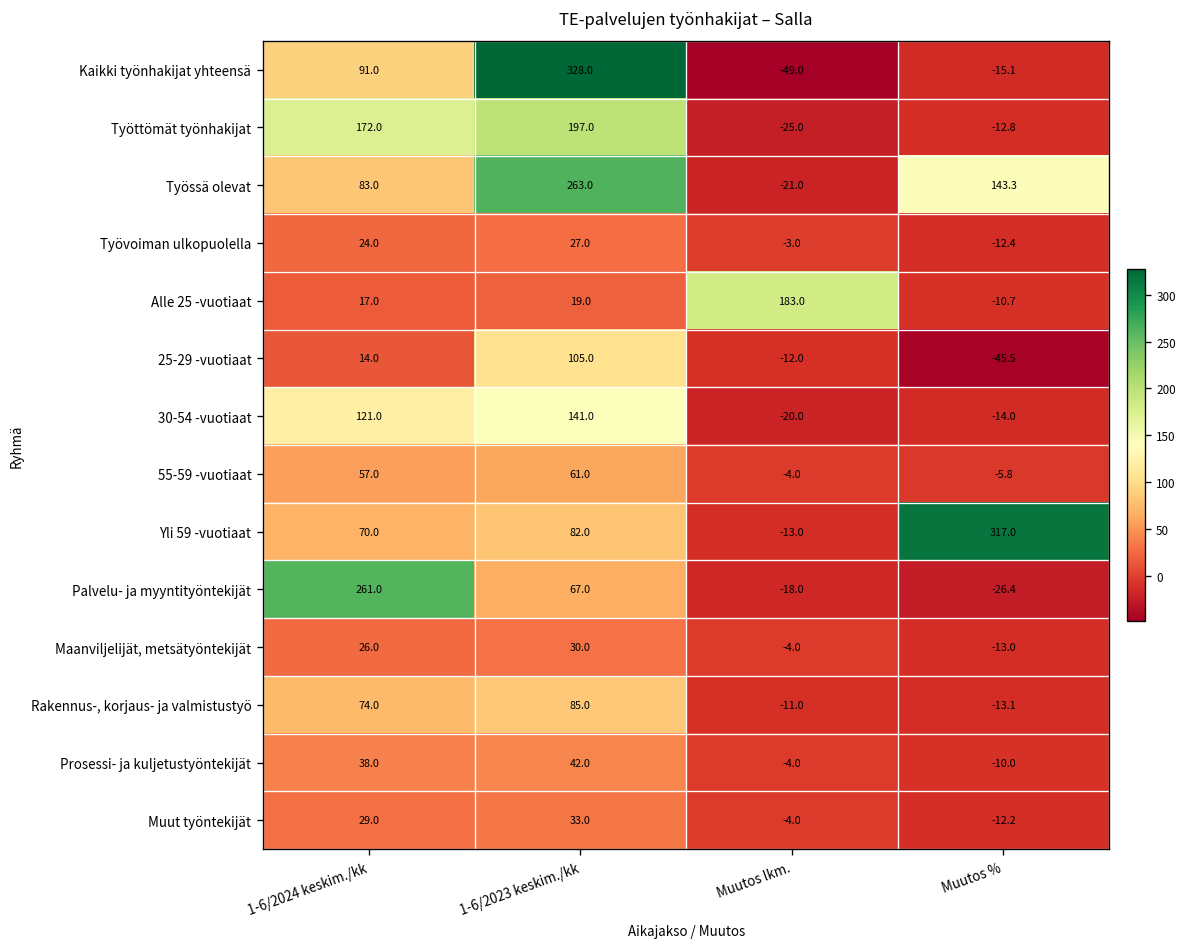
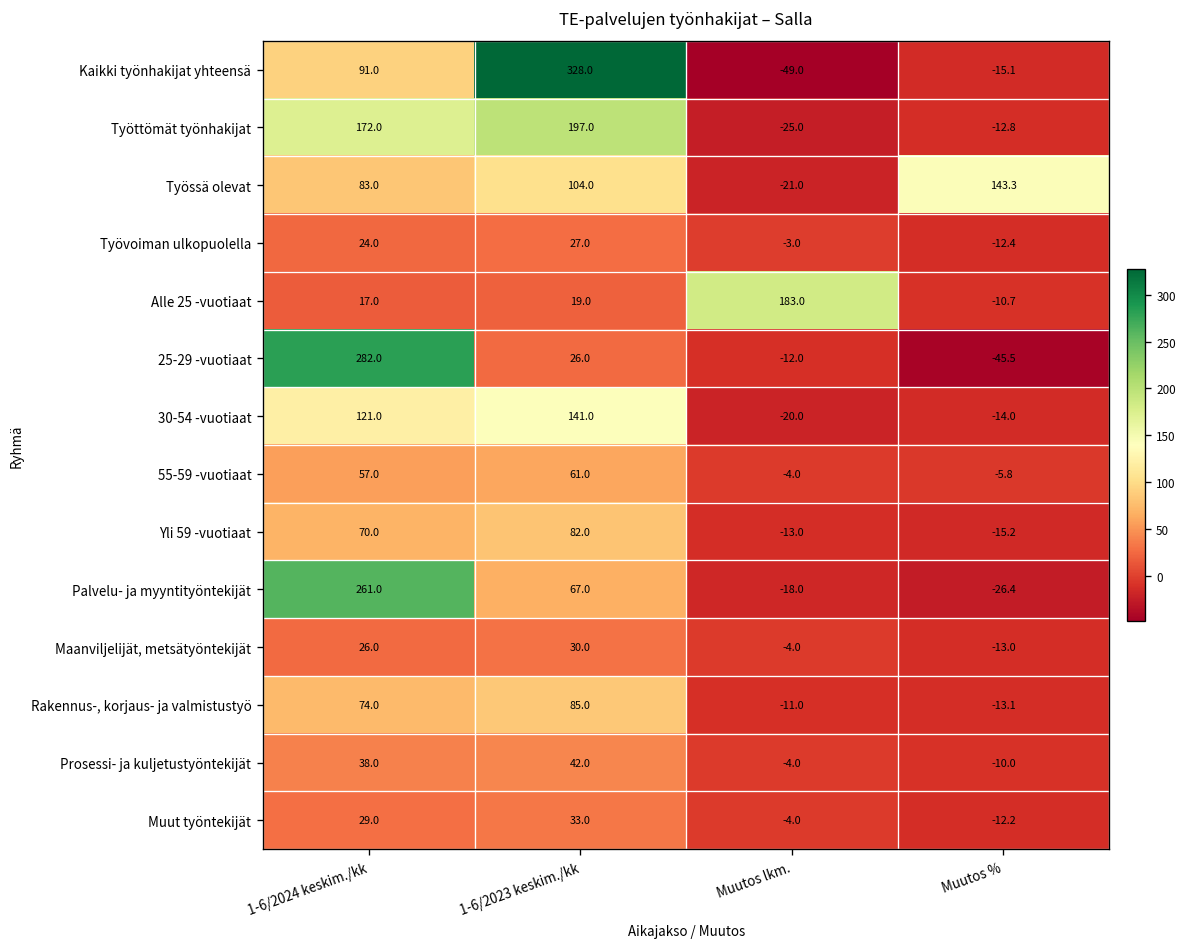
Työssä olevat, 1-6/2023 keskim./kk: 263.0 -> 104.0
25-29 -vuotiaat, 1-6/2024 keskim./kk: 14.0 -> 282.0
25-29 -vuotiaat, 1-6/2023 keskim./kk: 105.0 -> 26.0
Yli 59 -vuotiaat, Muutos %: 317.0 -> -15.2
